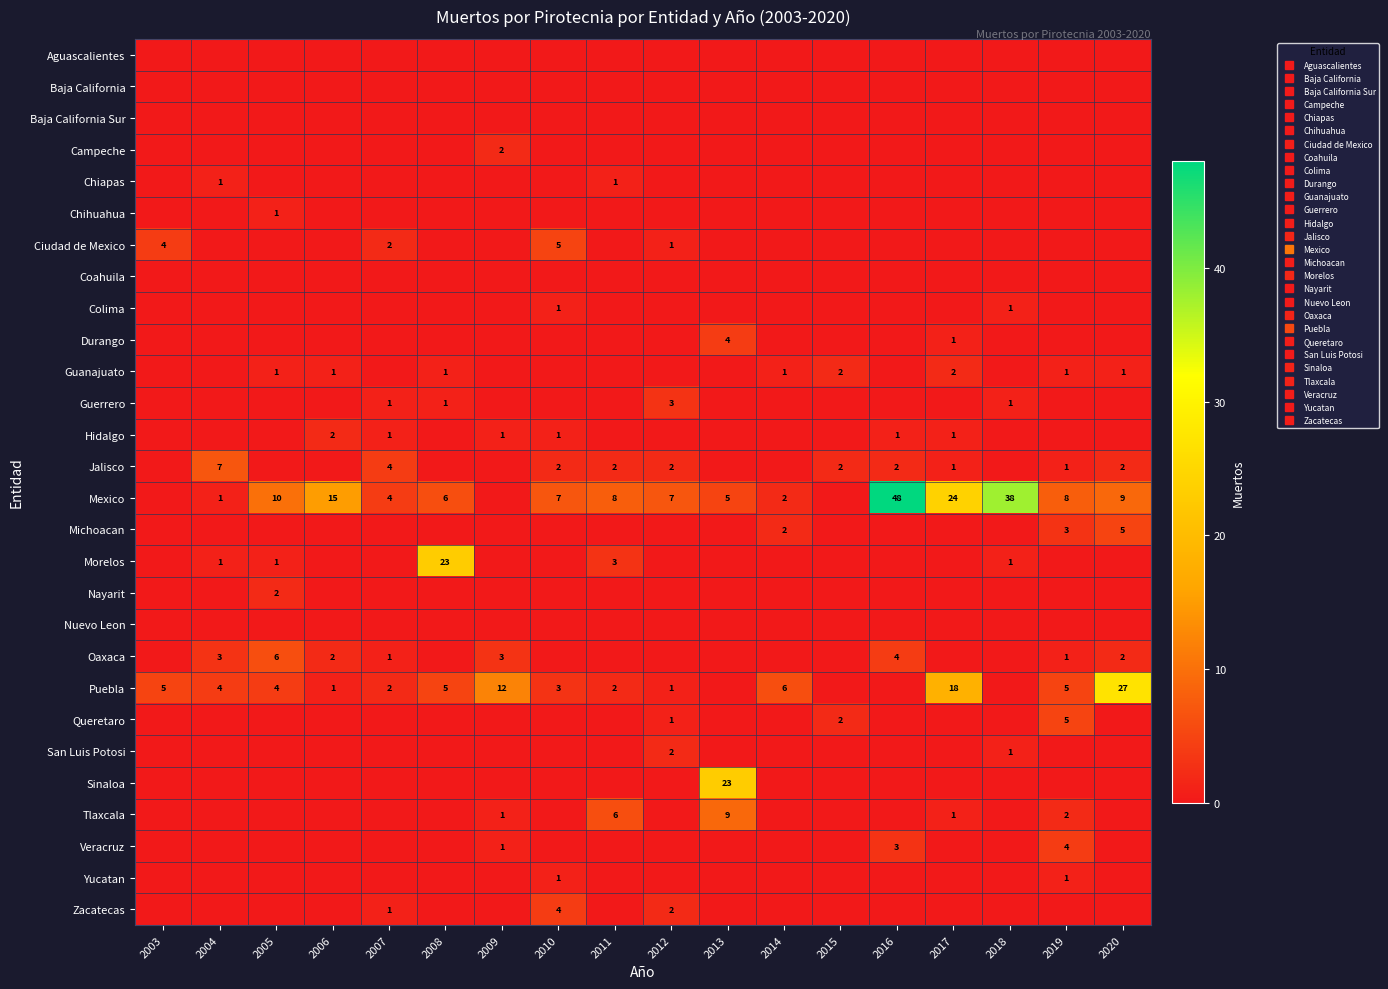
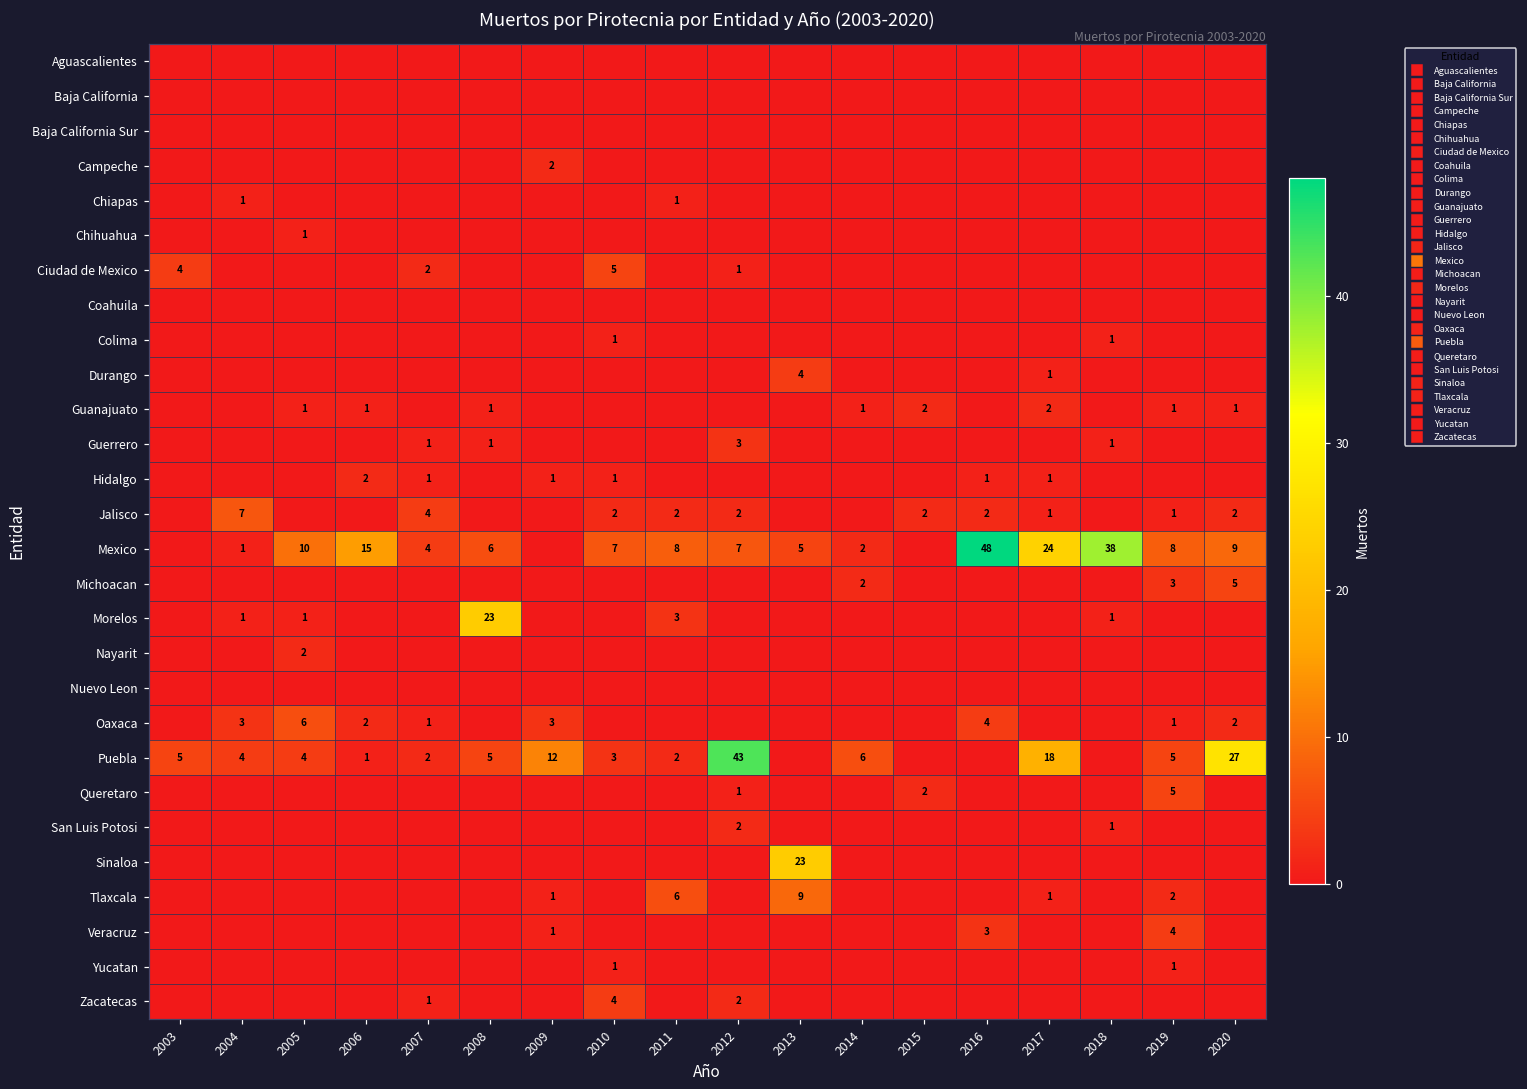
Puebla, 2012: 1 -> 43
